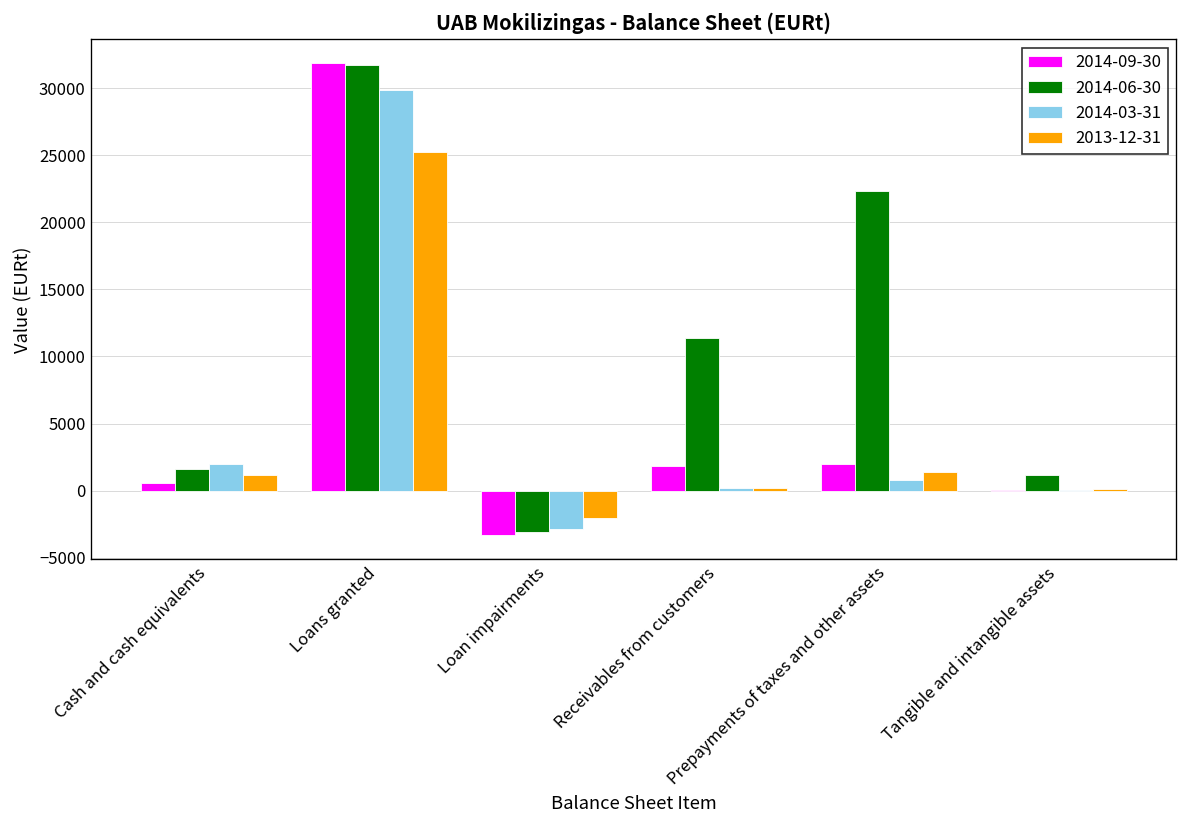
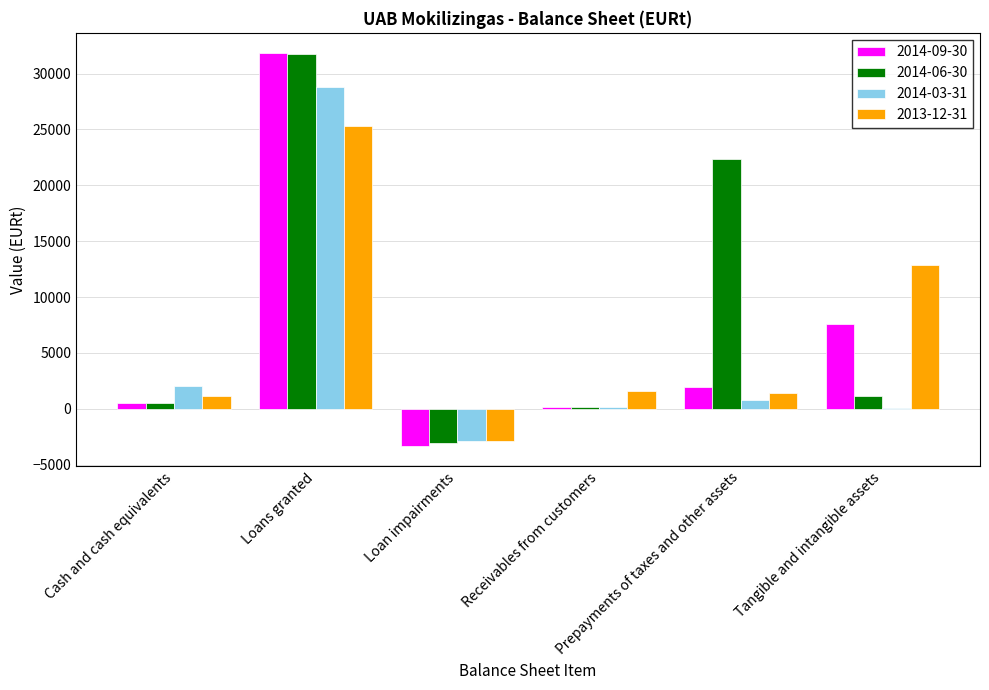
2014-06-30, Cash and cash equivalents: 1600 -> 600
2014-03-31, Loans granted: 29800 -> 28800
2013-12-31, Loan impairments: -2000 -> -2800
2014-09-30, Receivables from customers: 1900 -> 200
2014-06-30, Receivables from customers: 11400 -> 200
2013-12-31, Receivables from customers: 200 -> 1600
2014-09-30, Tangible and intangible assets: 100 -> 7500
2013-12-31, Tangible and intangible assets: 100 -> 12900
